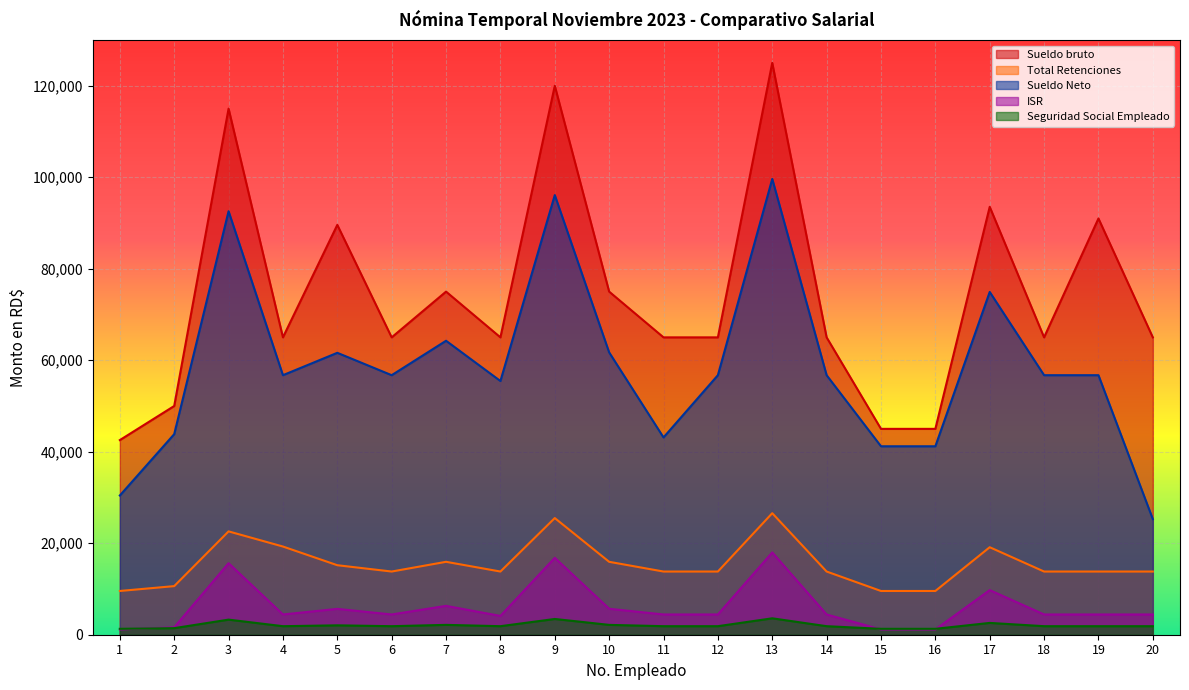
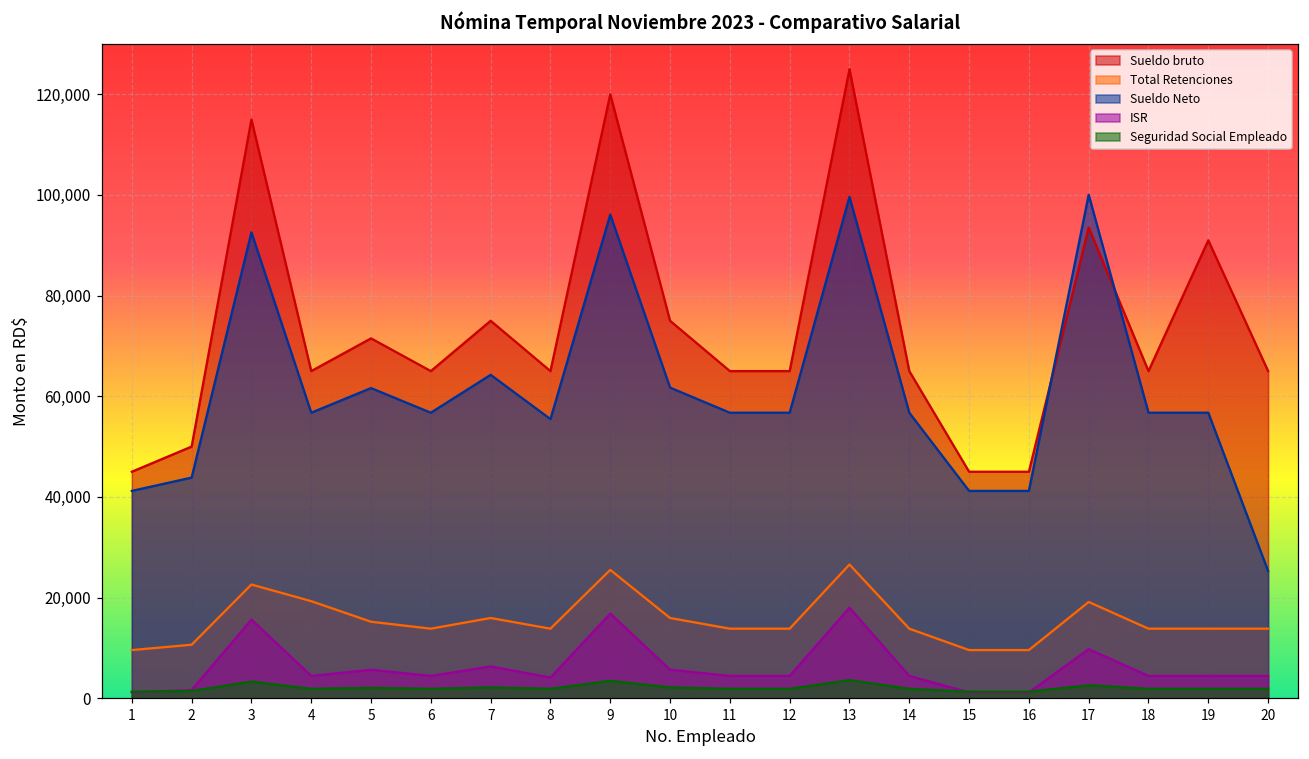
Sueldo bruto, 1: 43,000 -> 45,000
Sueldo Neto, 1: 30,000 -> 41,000
Sueldo bruto, 5: 90,000 -> 72,000
Sueldo Neto, 11: 43,000 -> 57,000
Sueldo Neto, 17: 75,000 -> 100,000
